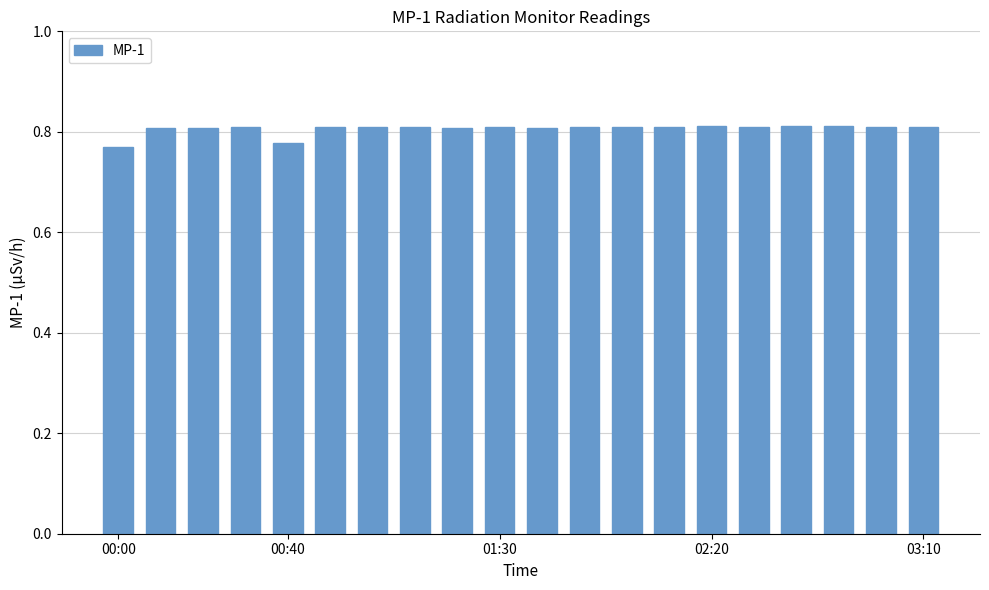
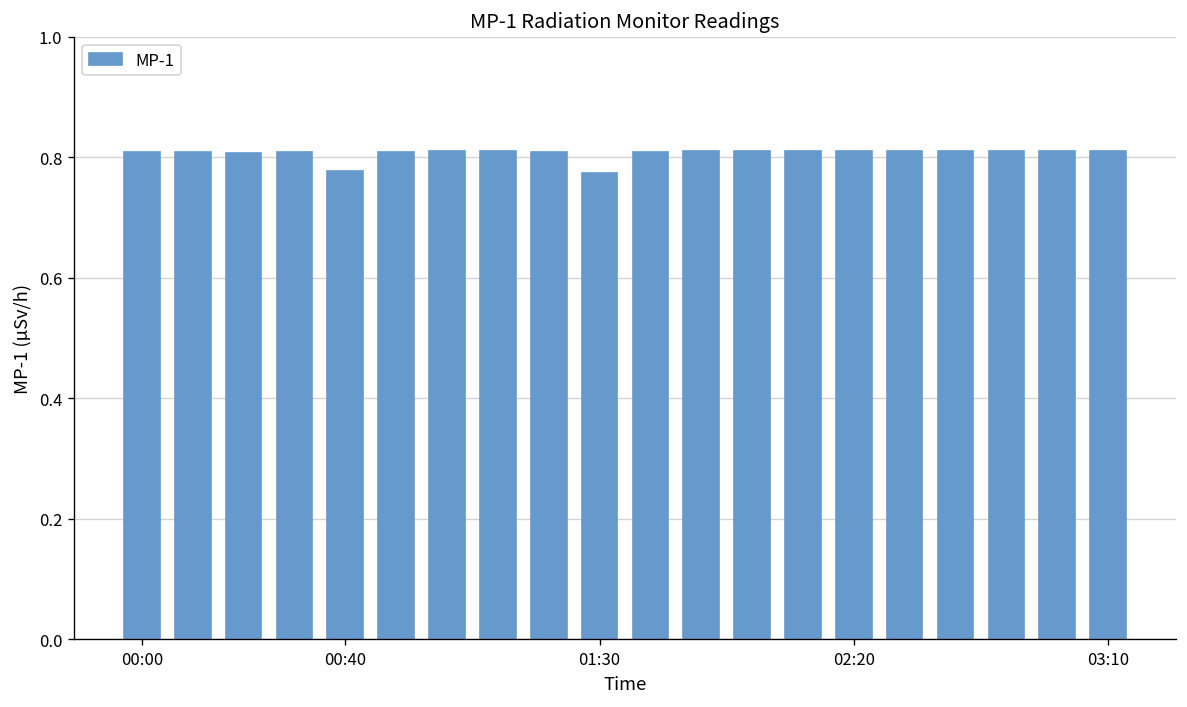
00:00: 0.77 -> 0.81
01:30: 0.81 -> 0.77
